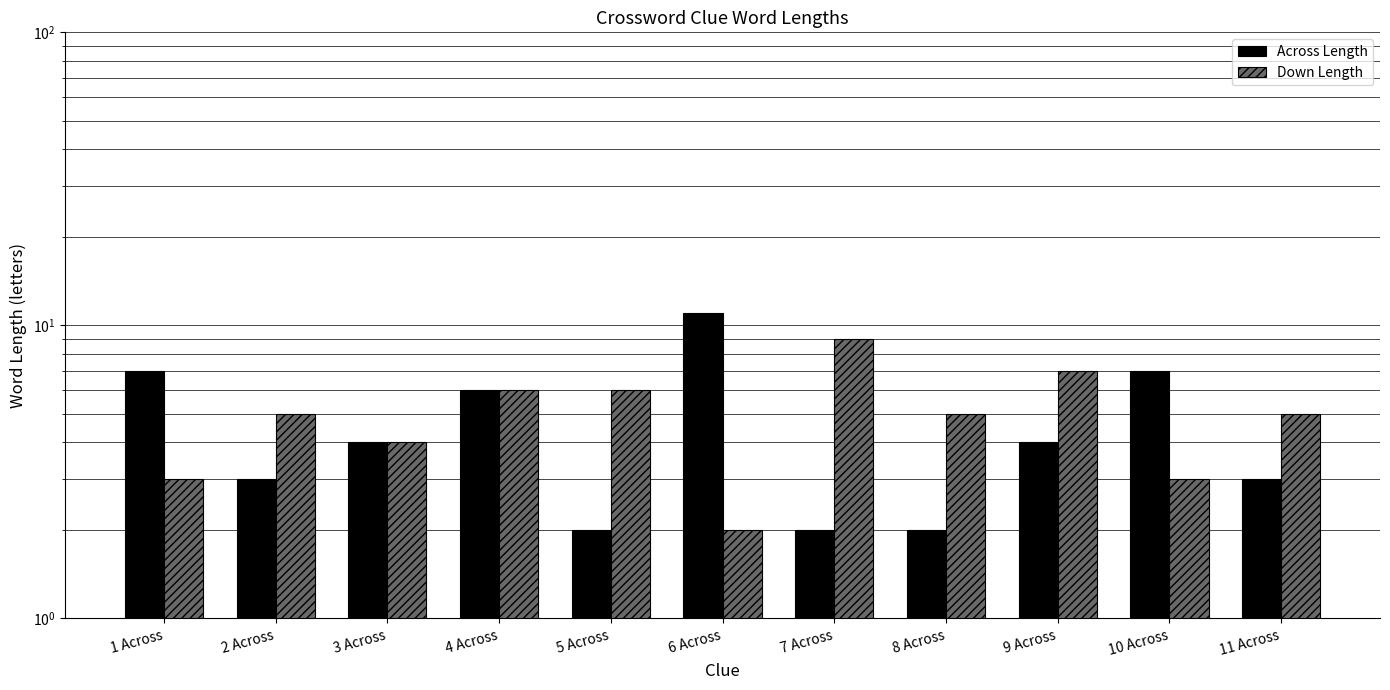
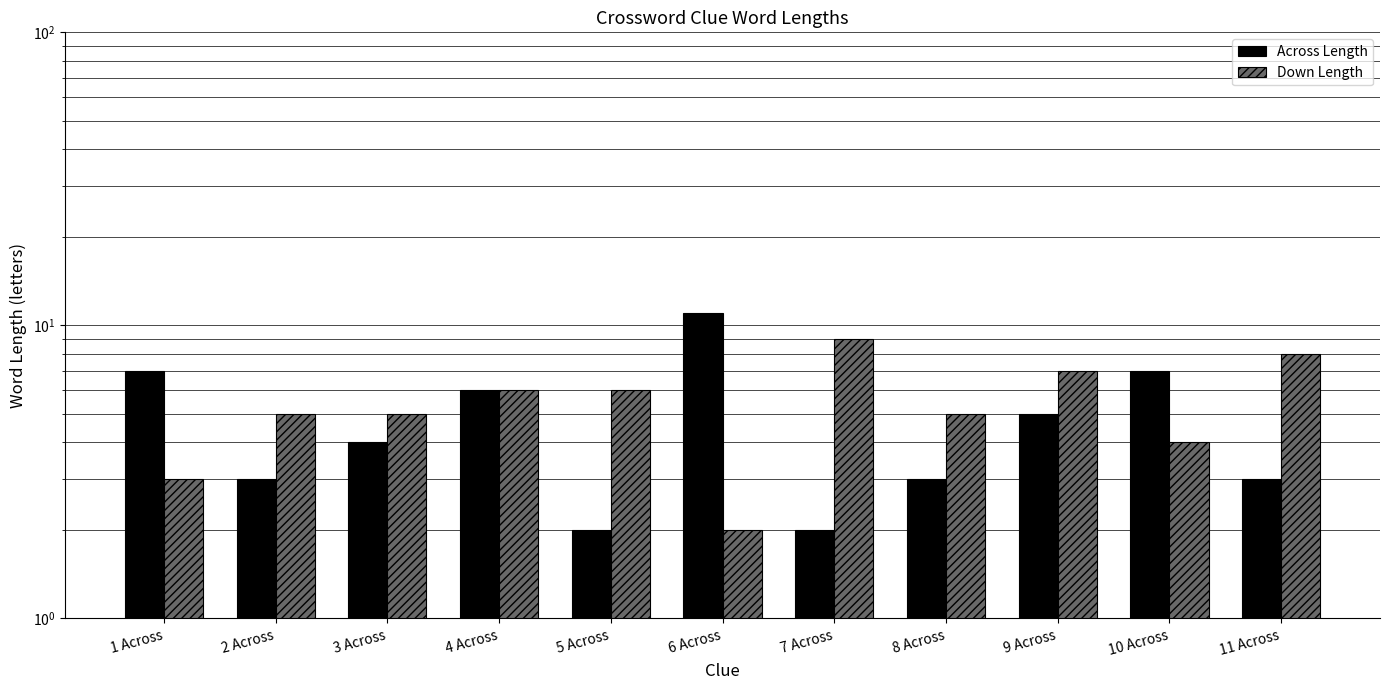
Down Length, 3 Across: 4 -> 5
Across Length, 8 Across: 2 -> 3
Across Length, 9 Across: 4 -> 5
Down Length, 10 Across: 3 -> 4
Down Length, 11 Across: 5 -> 8
